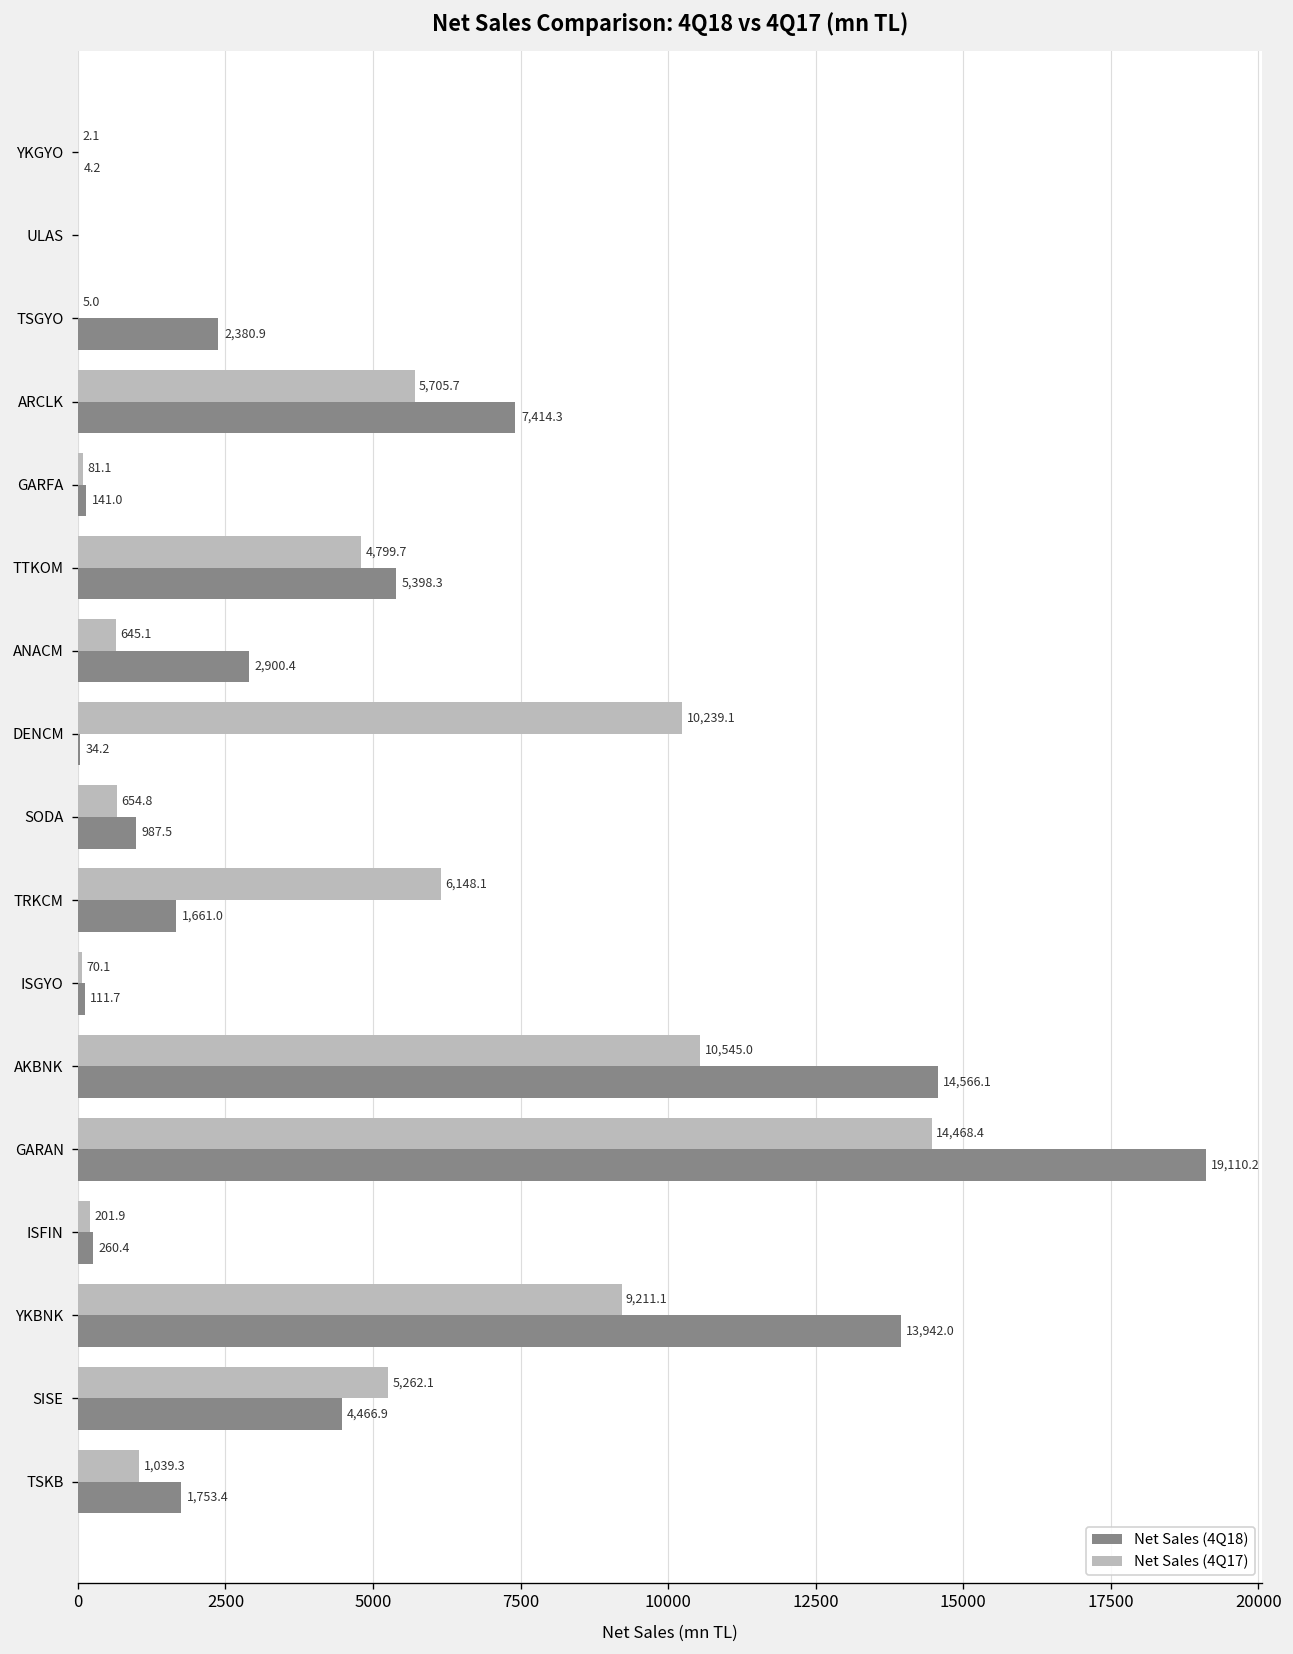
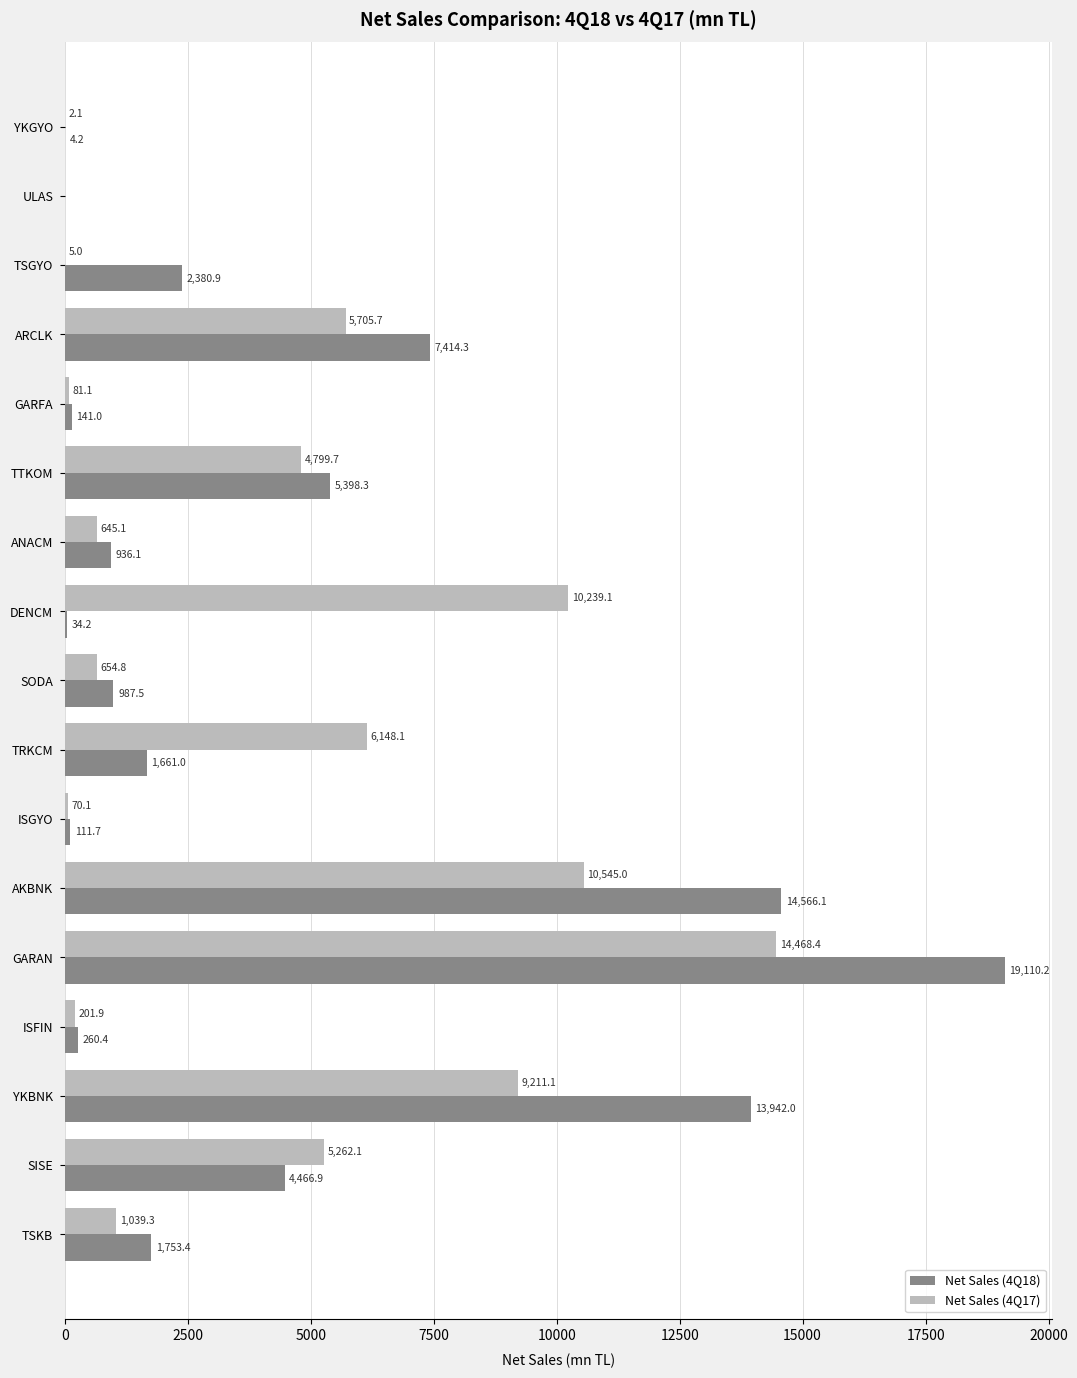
Net Sales (4Q18), ANACM: 2,900.4 -> 936.1
